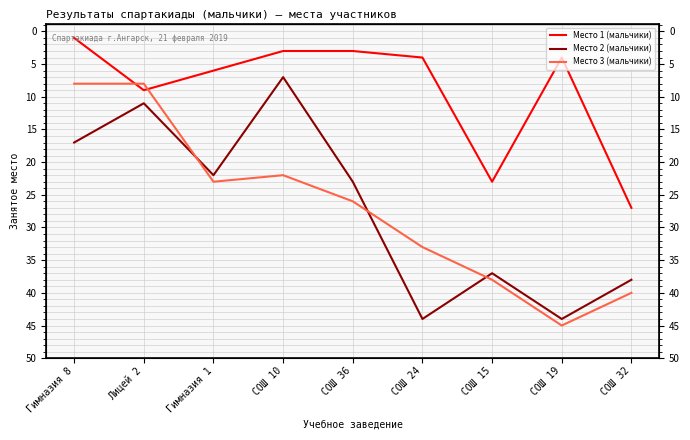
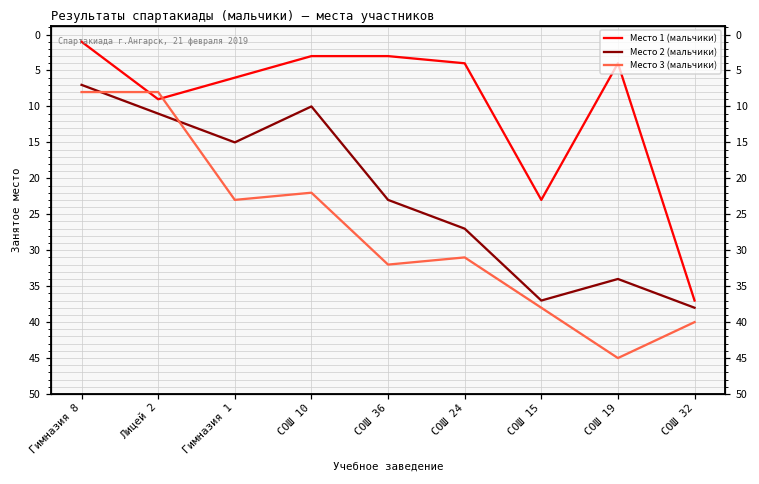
Место 2 (мальчики), Гимназия 8: 17 -> 7
Место 2 (мальчики), Гимназия 1: 22 -> 15
Место 2 (мальчики), СОШ 10: 7 -> 10
Место 3 (мальчики), СОШ 36: 26 -> 32
Место 2 (мальчики), СОШ 24: 44 -> 27
Место 3 (мальчики), СОШ 24: 33 -> 31
Место 2 (мальчики), СОШ 19: 44 -> 34
Место 1 (мальчики), СОШ 32: 27 -> 37
